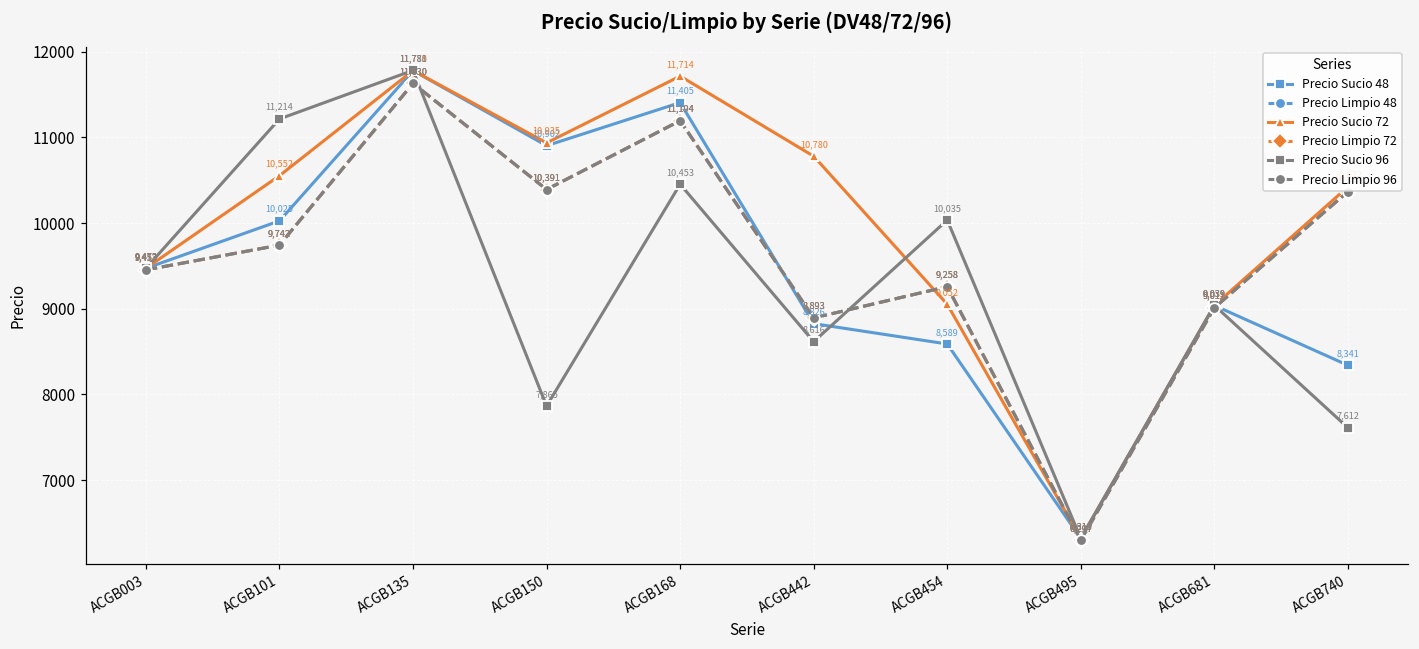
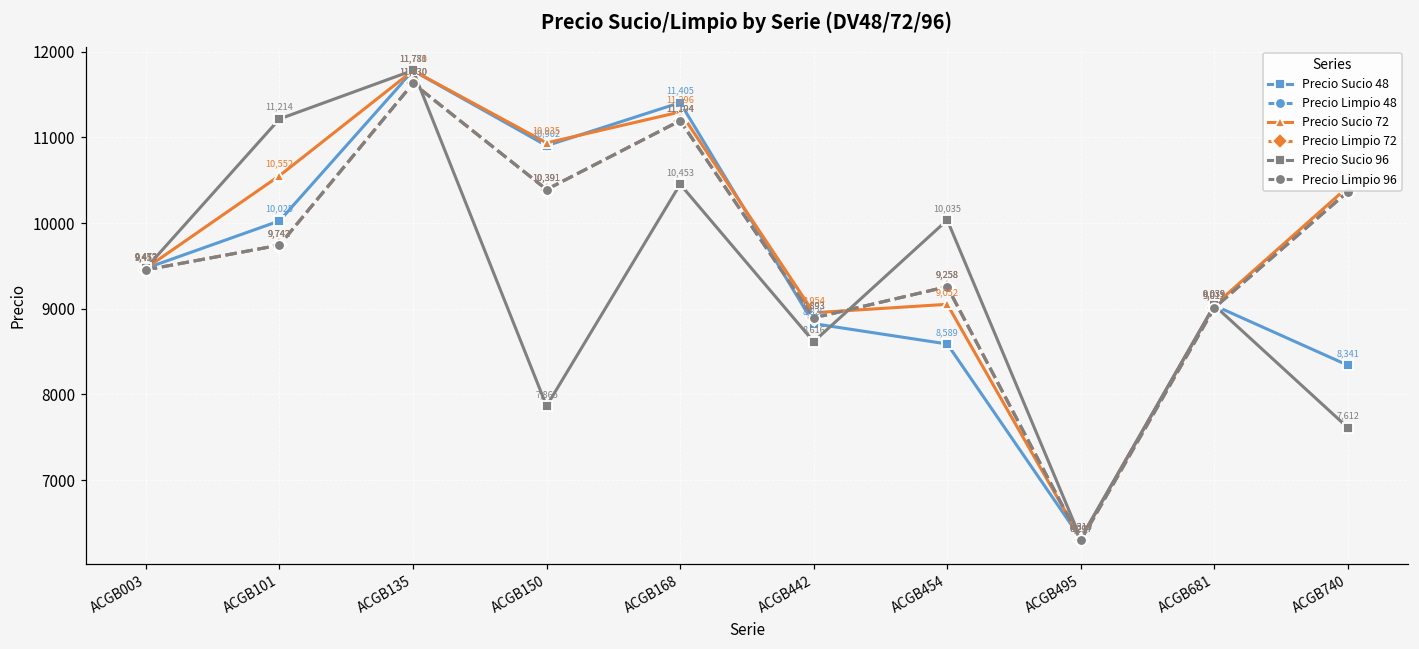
Precio Sucio 72, ACGB168: 11,714 -> 11,296
Precio Sucio 72, ACGB442: 10,780 -> 8,954
